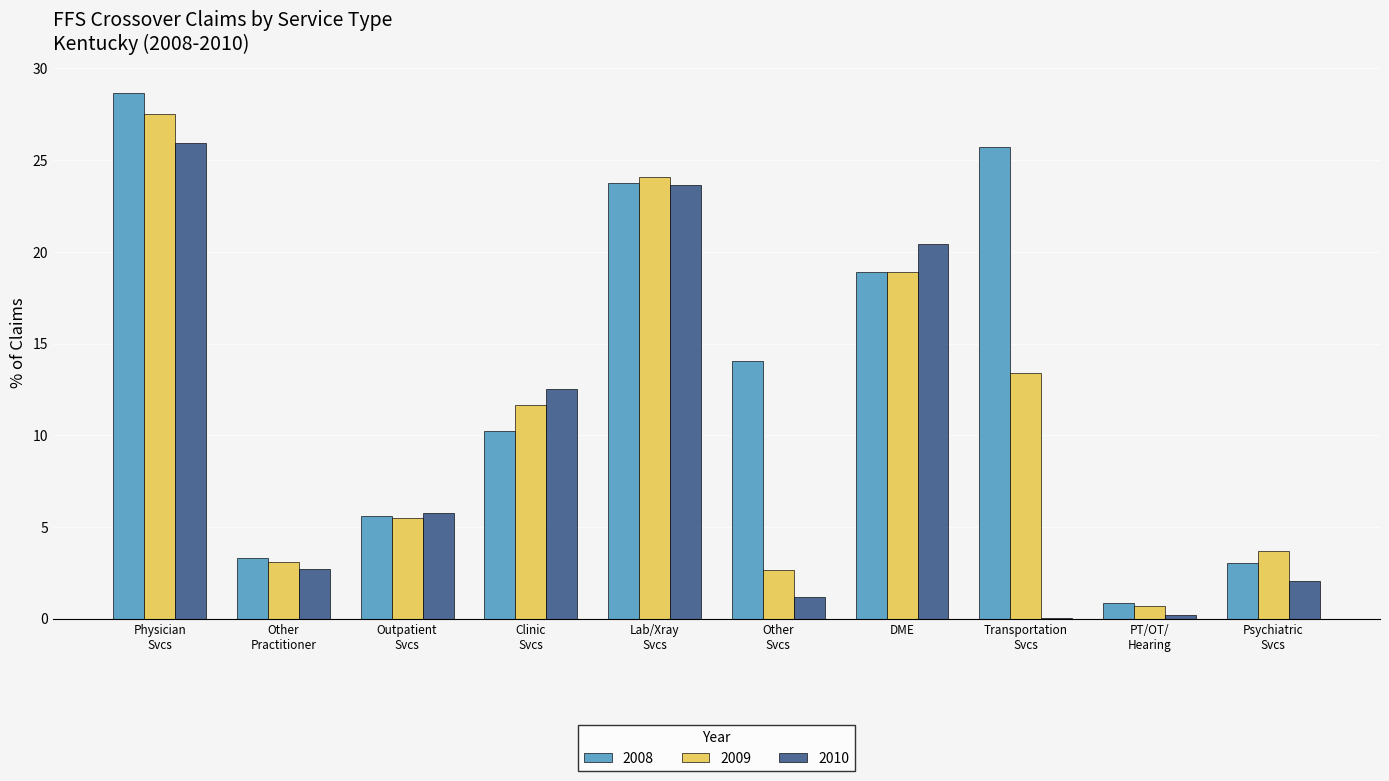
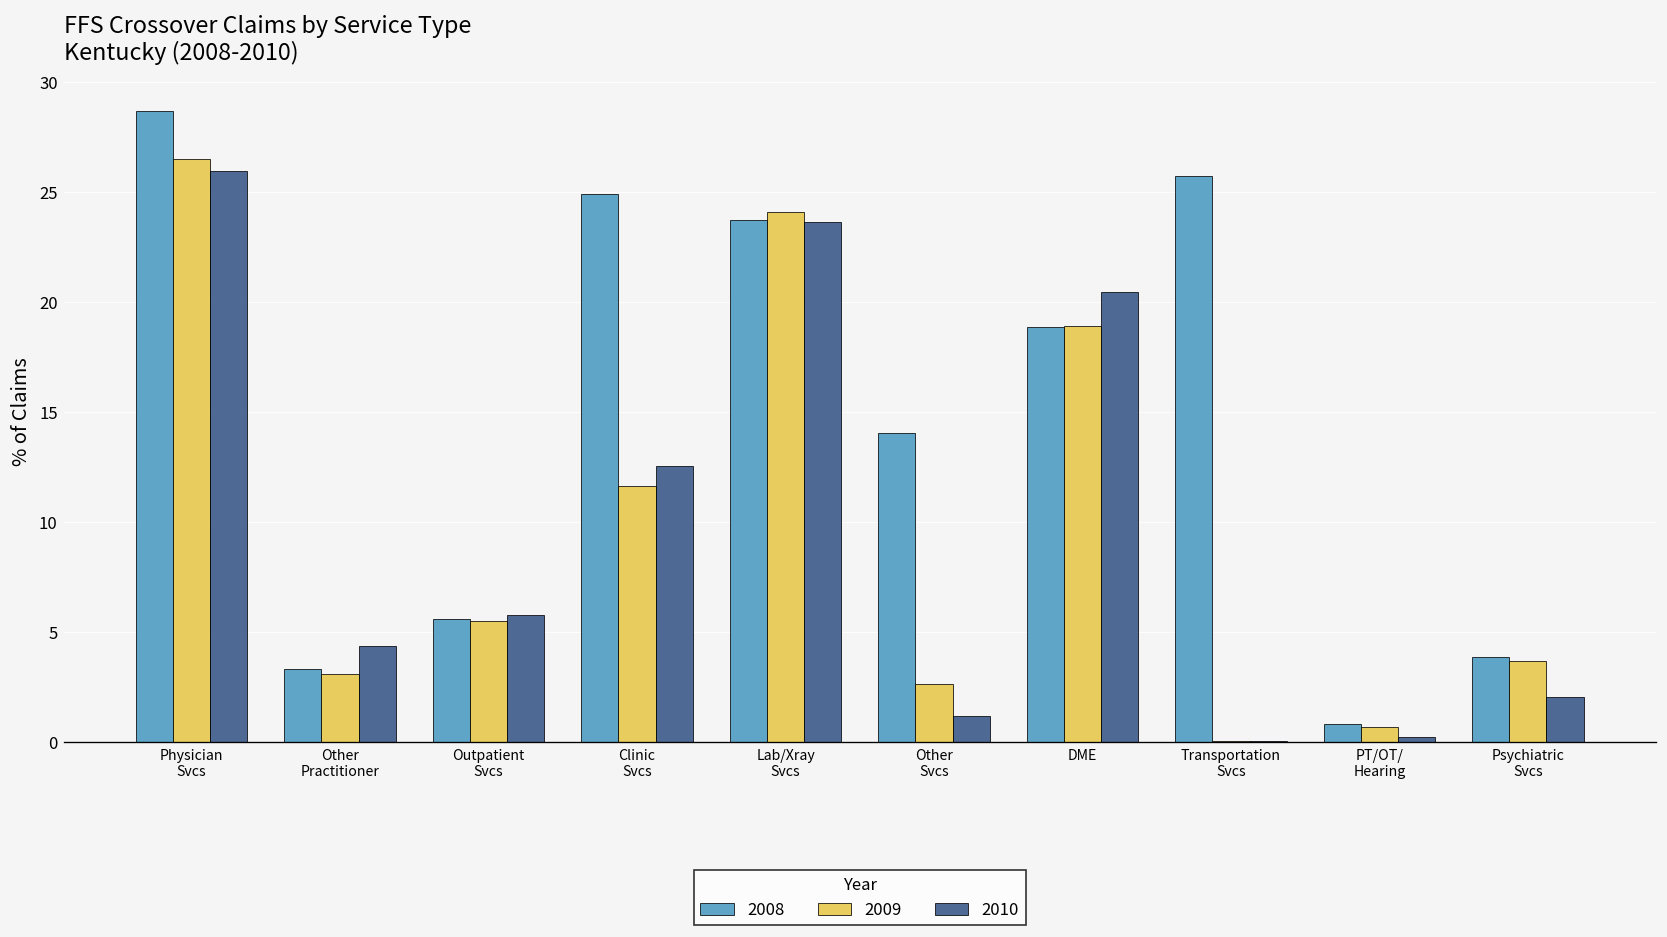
2009, Physician Svcs: 27.5 -> 26.5
2010, Other Practitioner: 2.7 -> 4.4
2008, Clinic Svcs: 10.2 -> 24.9
2009, Transportation Svcs: 13.4 -> 0.0
2008, Psychiatric Svcs: 3.0 -> 3.9
